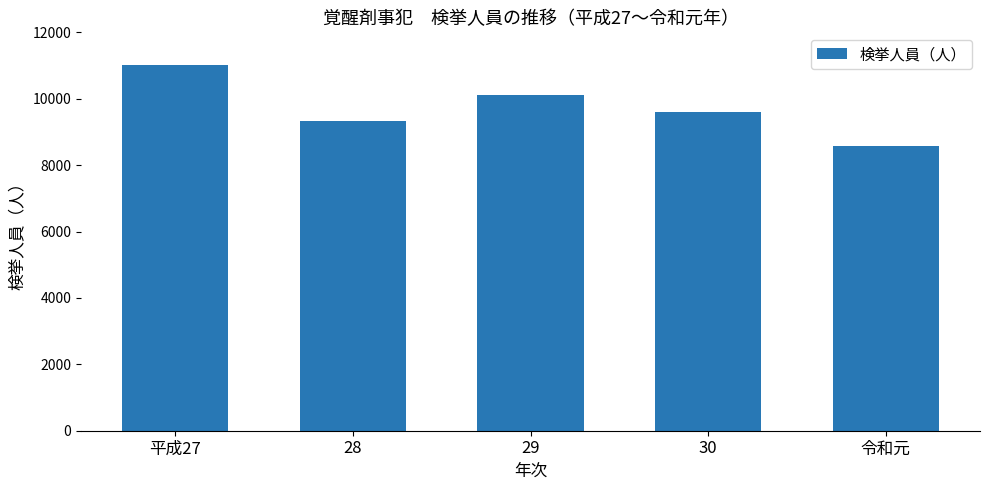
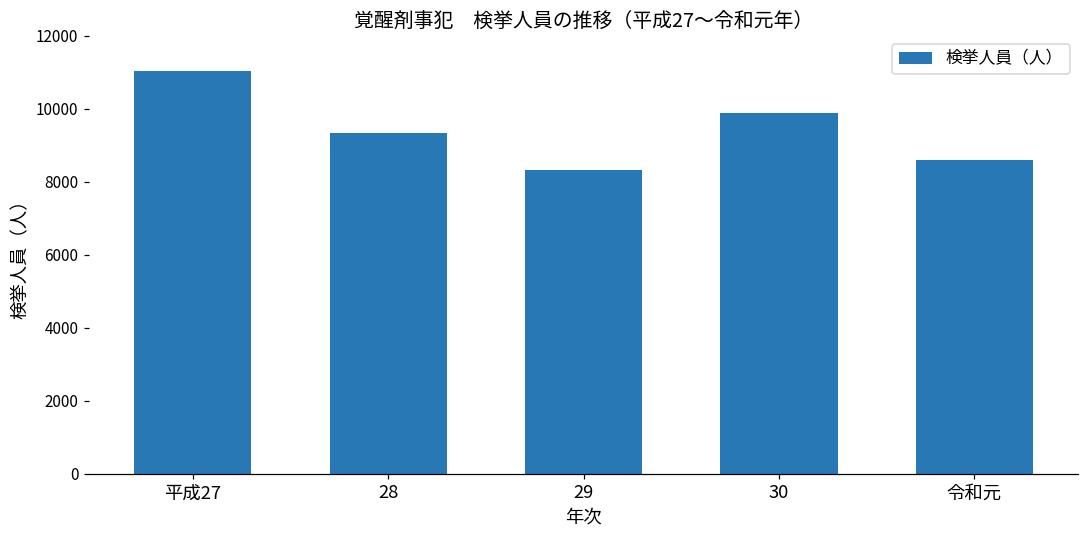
29: 10100 -> 8300
30: 9600 -> 9900
